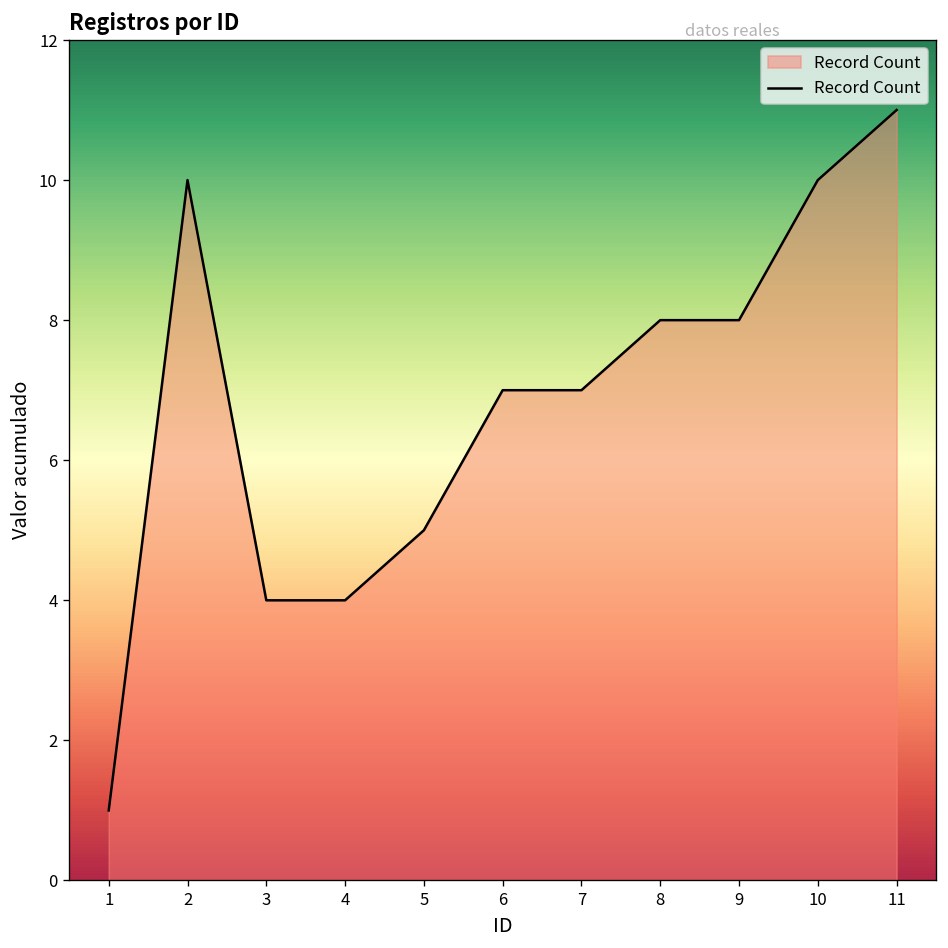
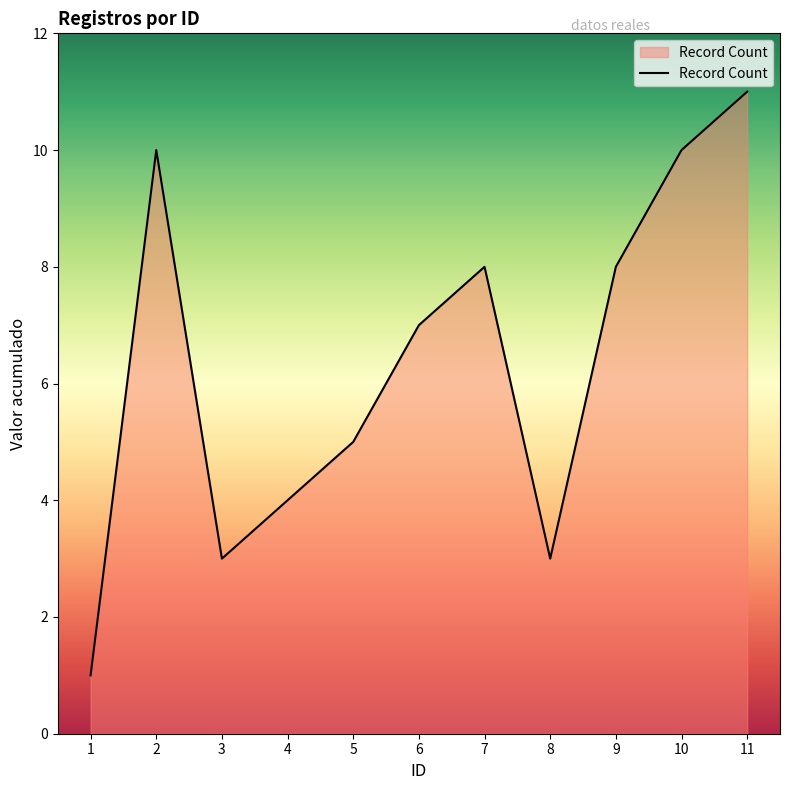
3: 4 -> 3
7: 7 -> 8
8: 8 -> 3
